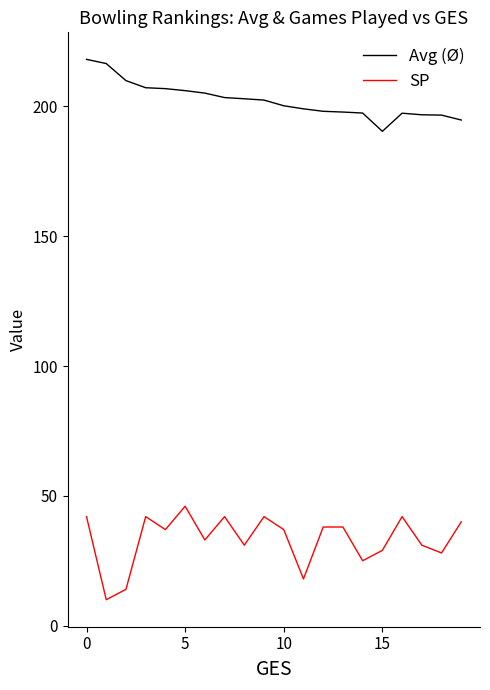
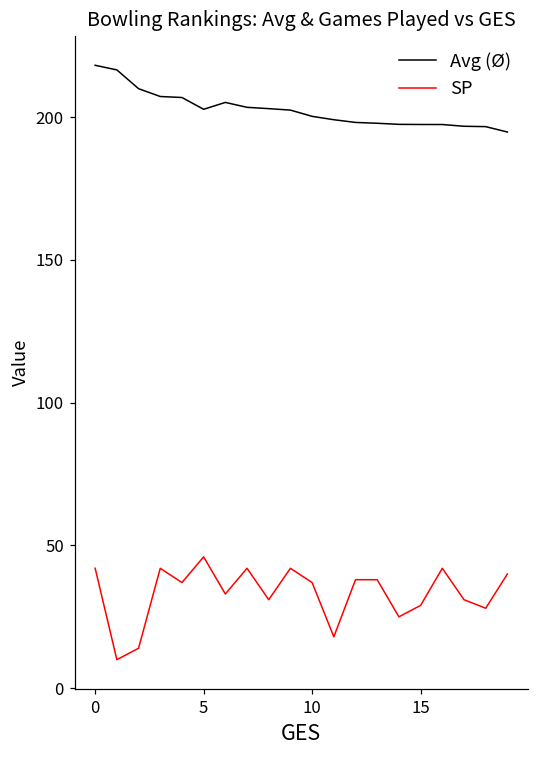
Avg (Ø), 5: 206 -> 203
Avg (Ø), 15: 190 -> 197
